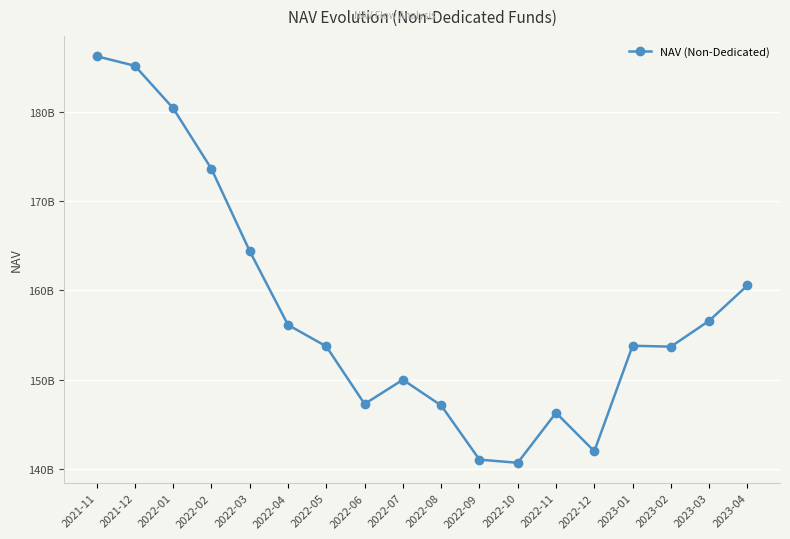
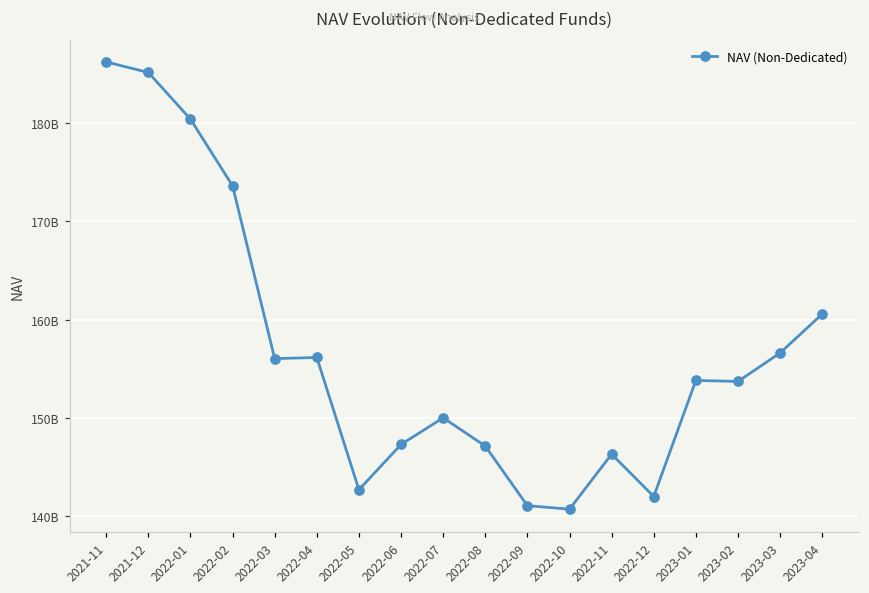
2022-03: 164000000000 -> 156000000000
2022-05: 154000000000 -> 143000000000
